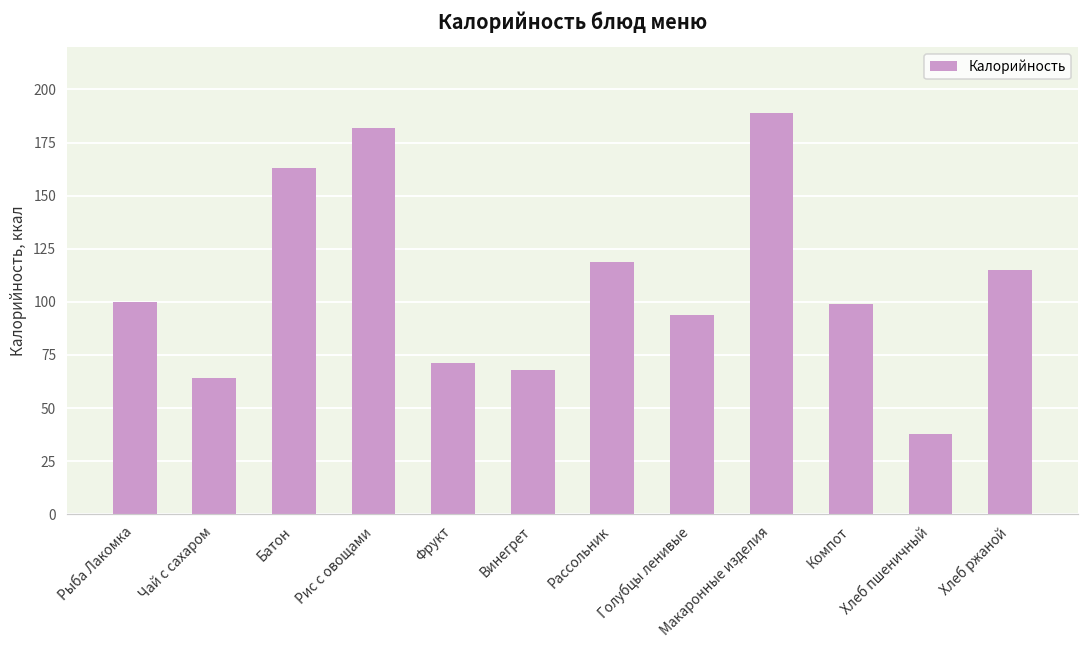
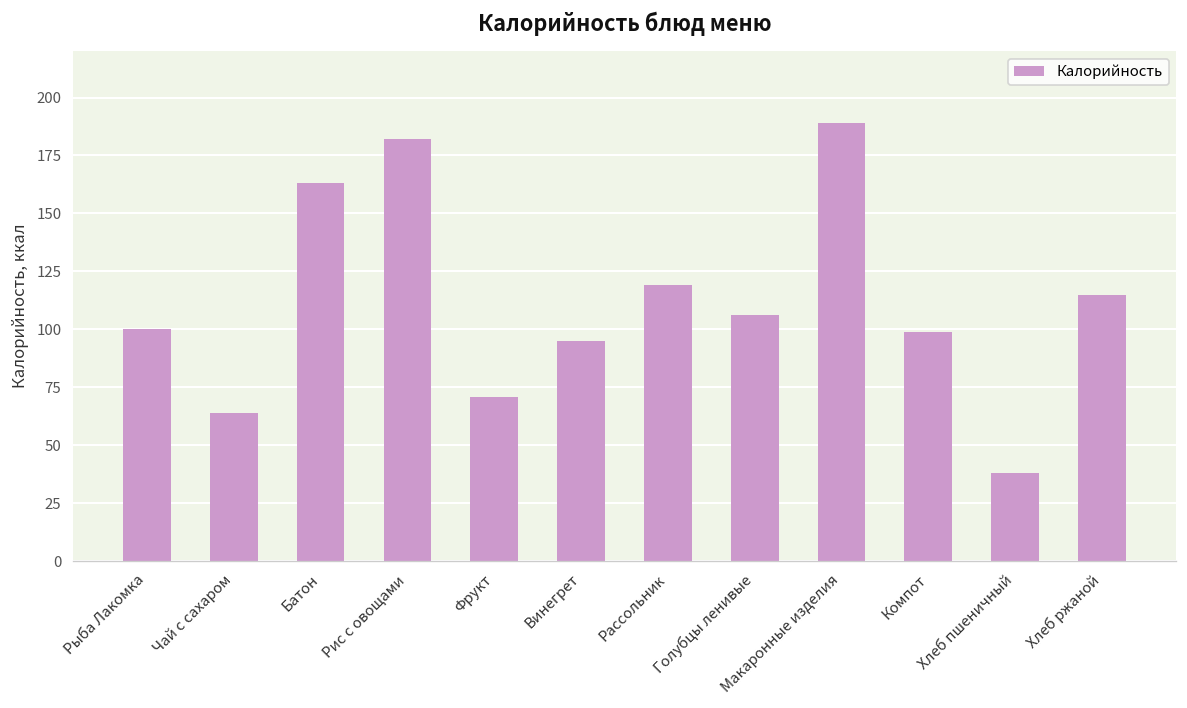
Винегрет: 68 -> 95
Голубцы ленивые: 94 -> 106
